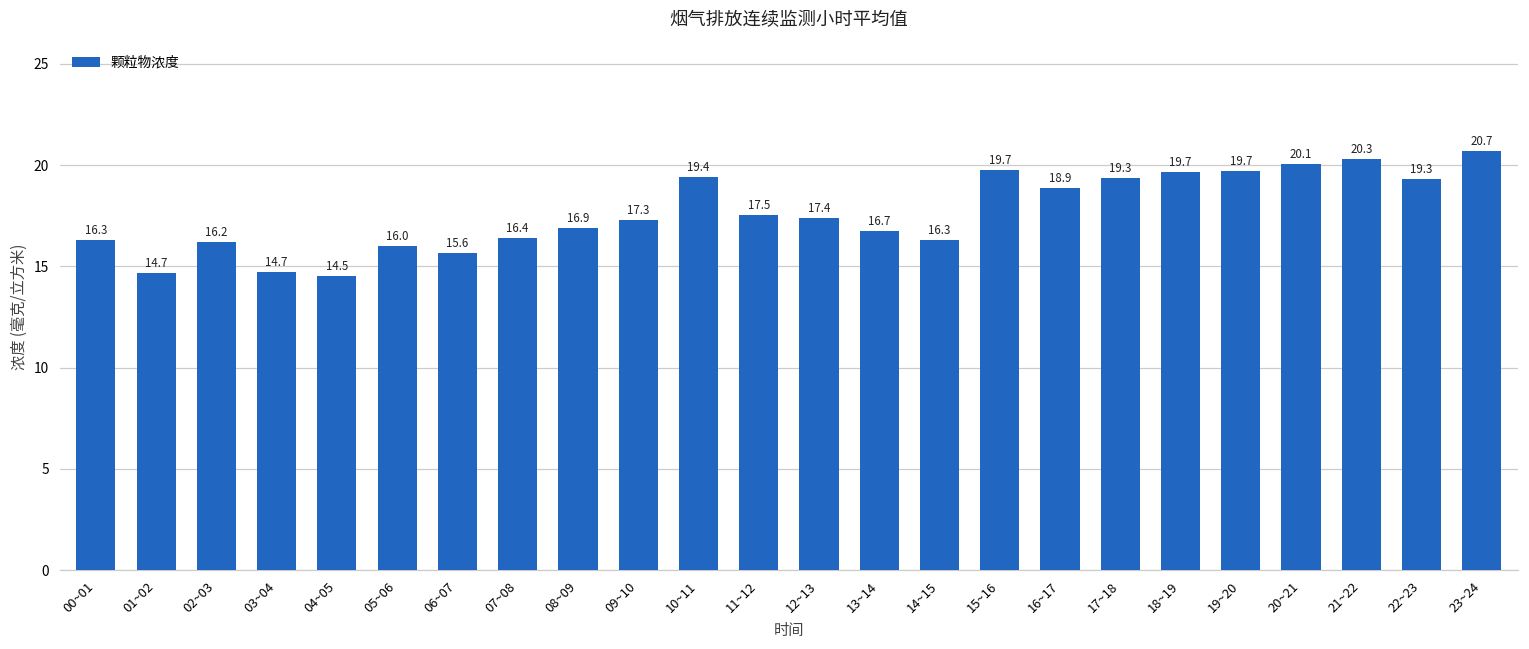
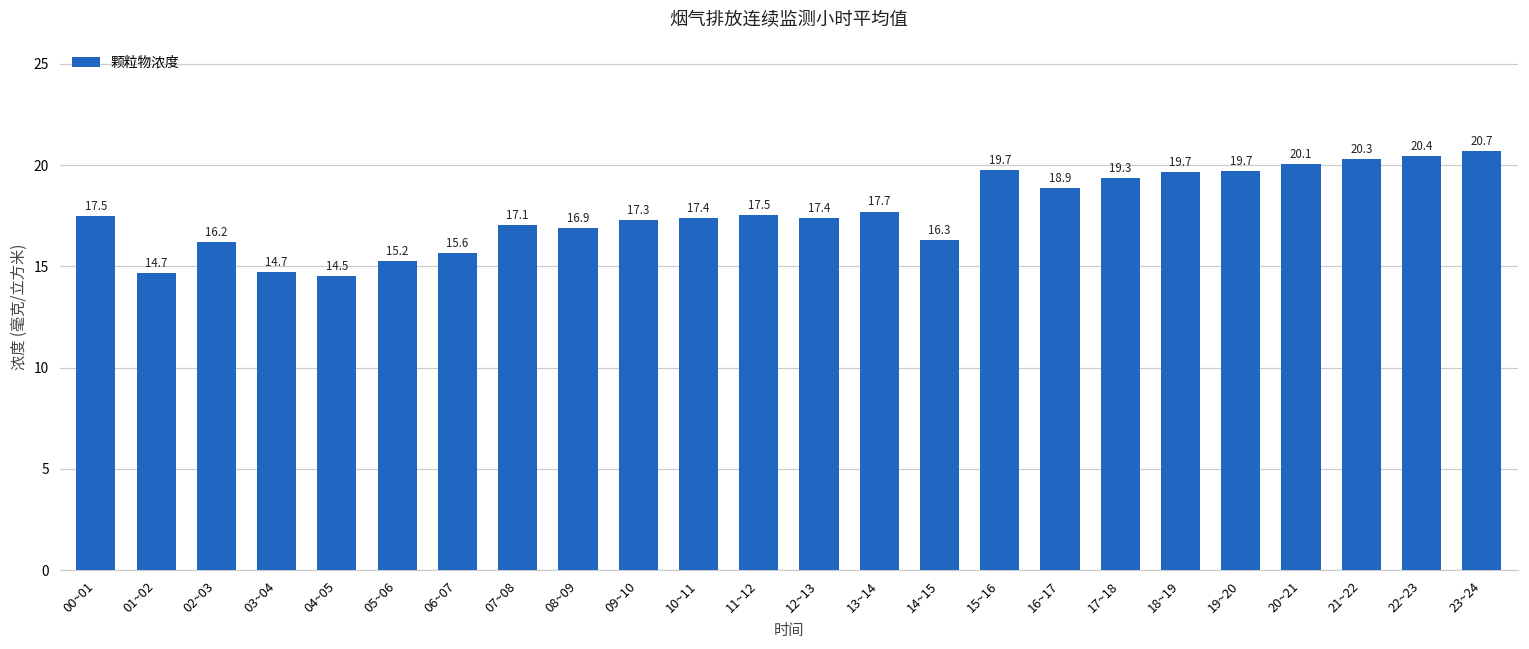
00~01: 16.3 -> 17.5
05~06: 16.0 -> 15.2
07~08: 16.4 -> 17.1
10~11: 19.4 -> 17.4
13~14: 16.7 -> 17.7
22~23: 19.3 -> 20.4
